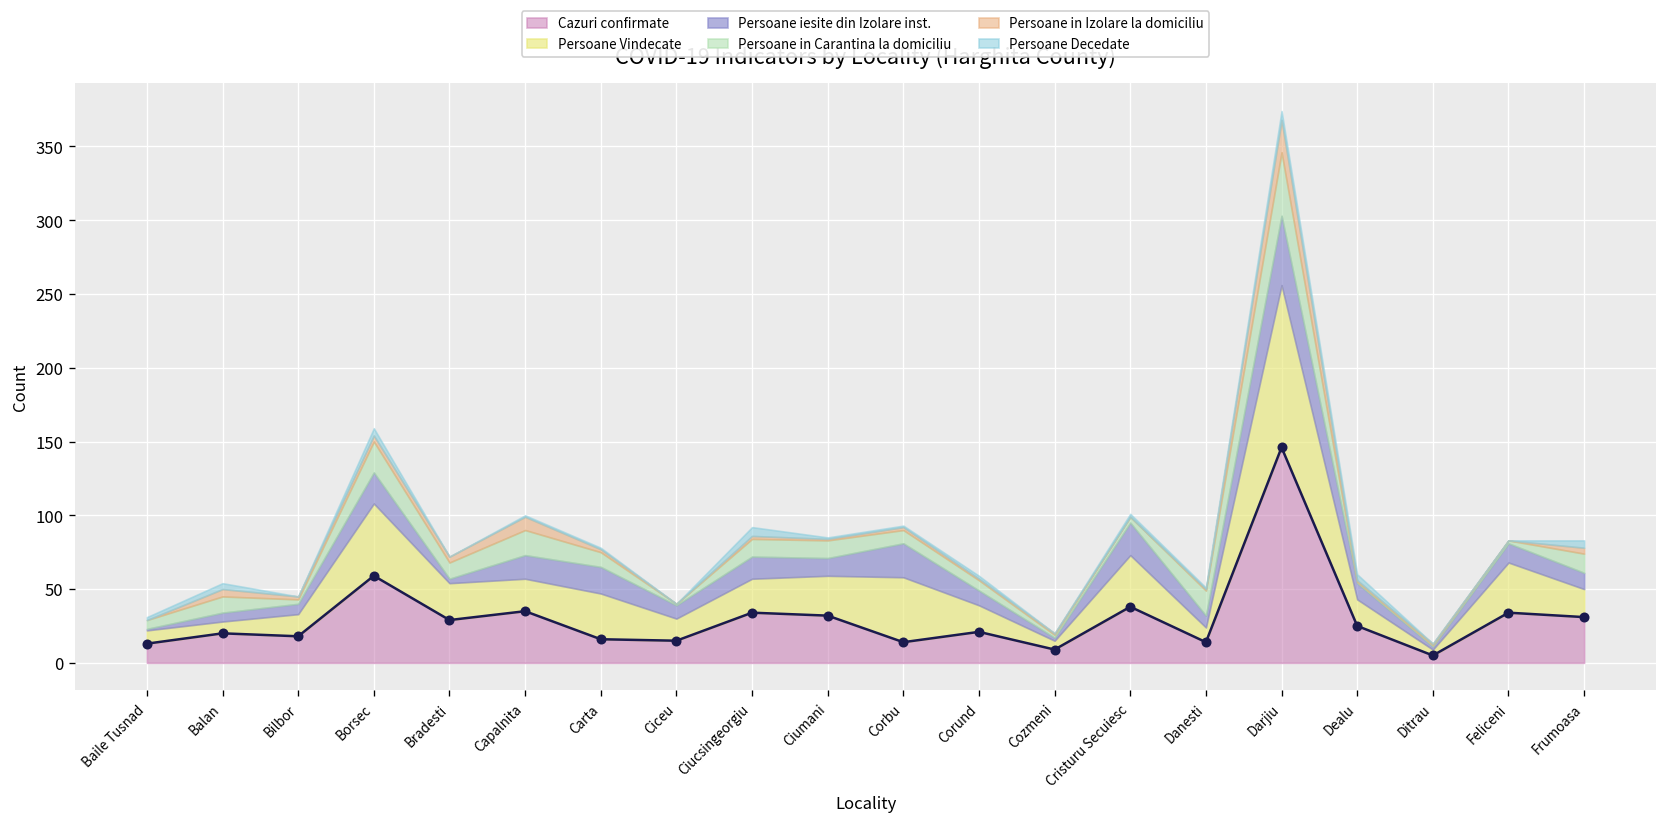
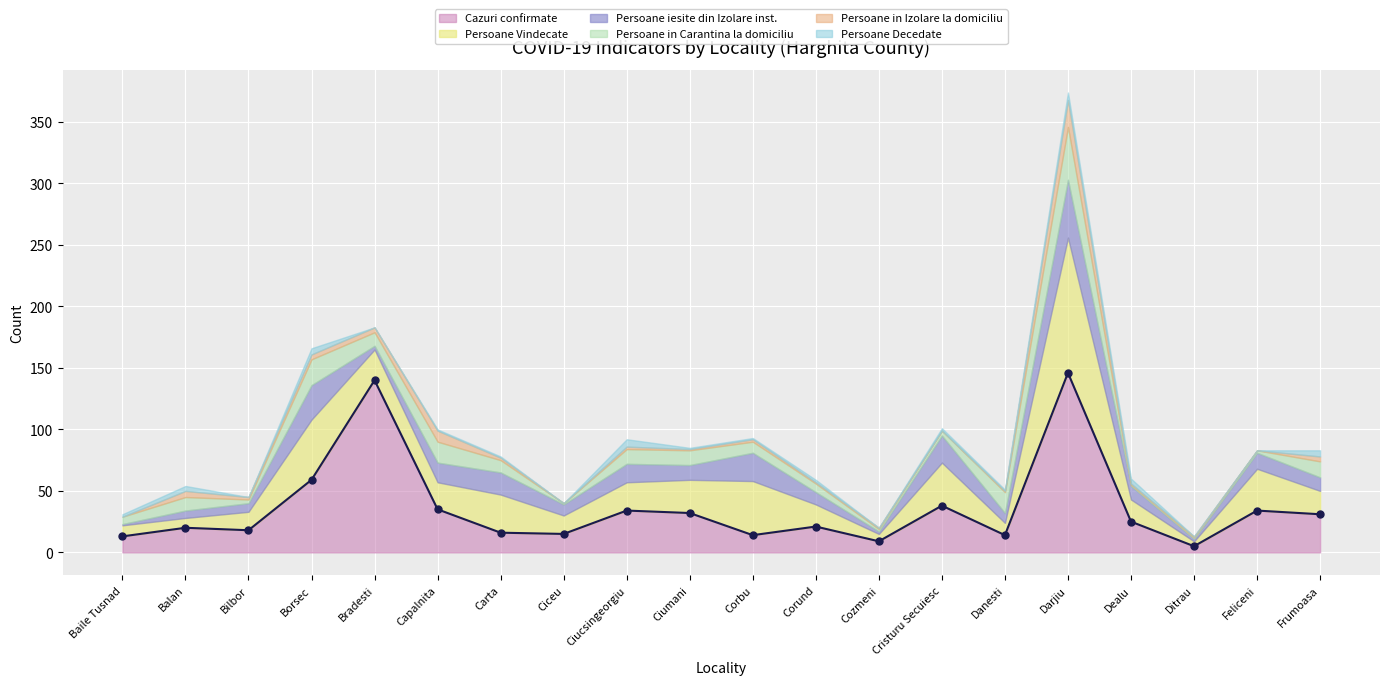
Persoane iesite din Izolare inst., Borsec: 21 -> 28
Cazuri confirmate, Bradesti: 29 -> 140
